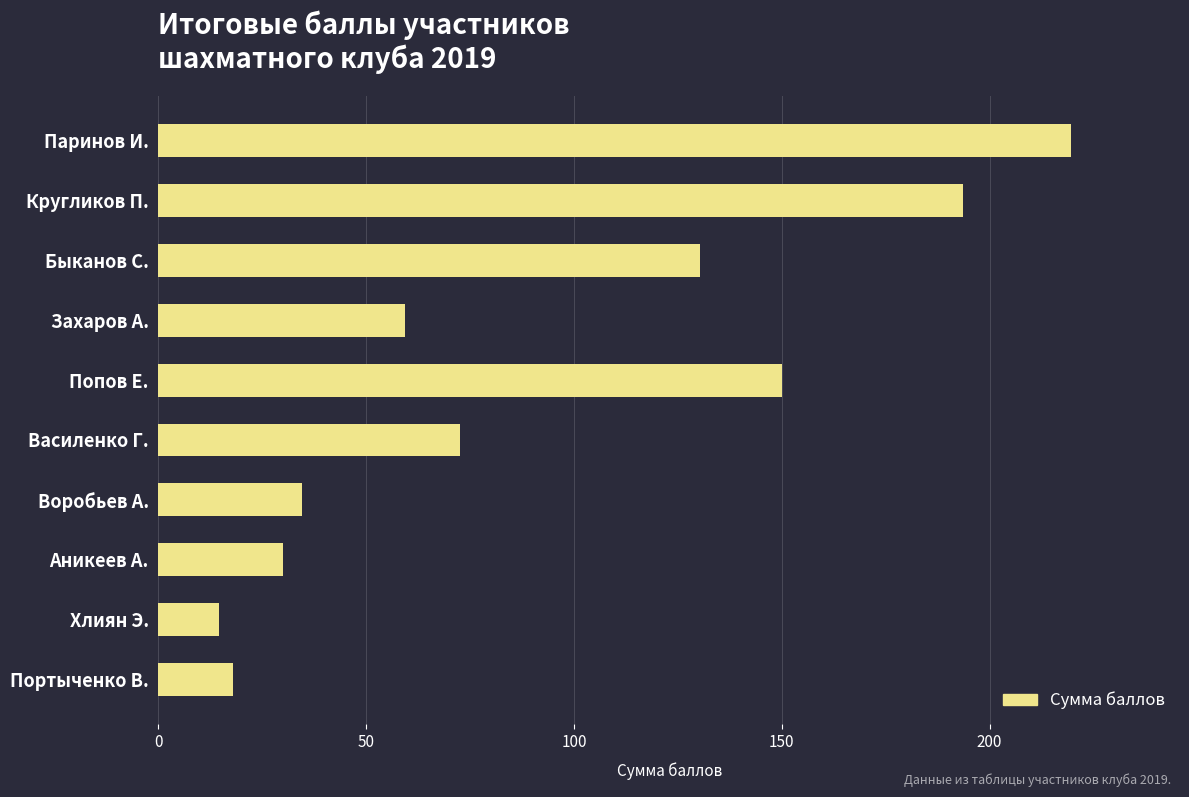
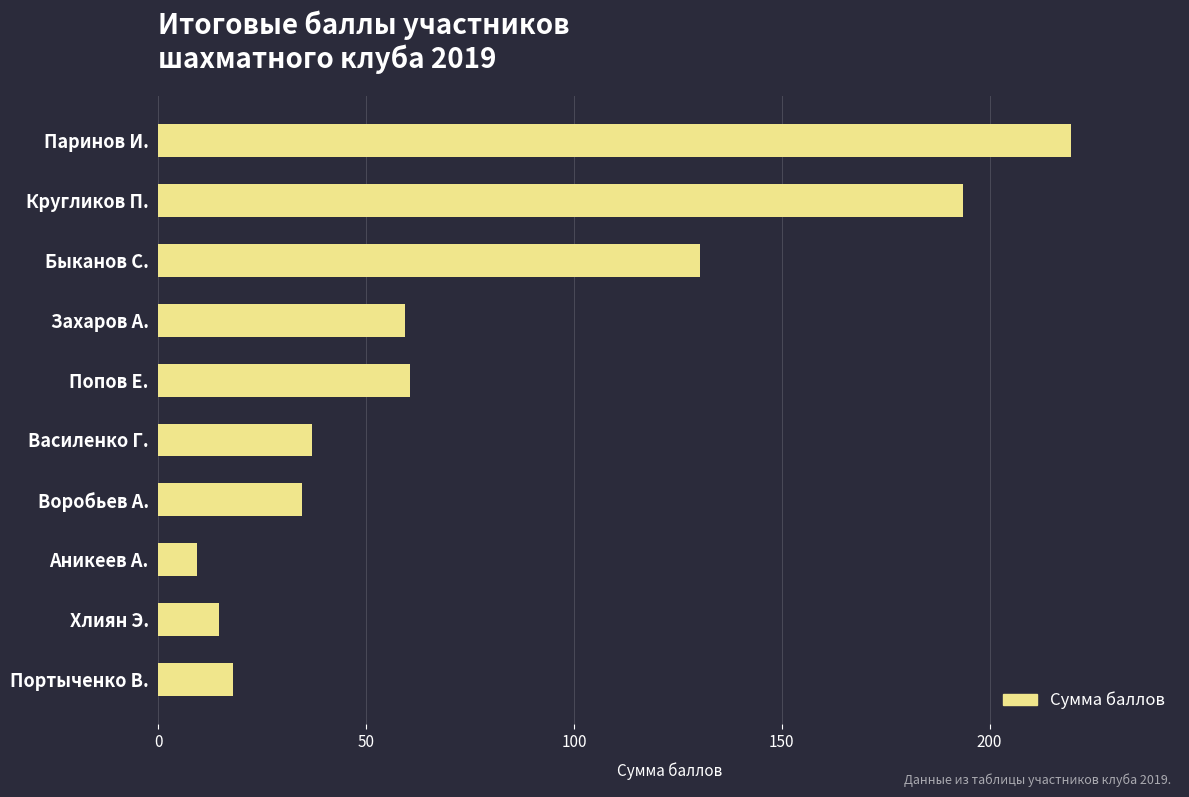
Попов Е.: 150 -> 61
Василенко Г.: 73 -> 37
Аникеев А.: 30 -> 9
